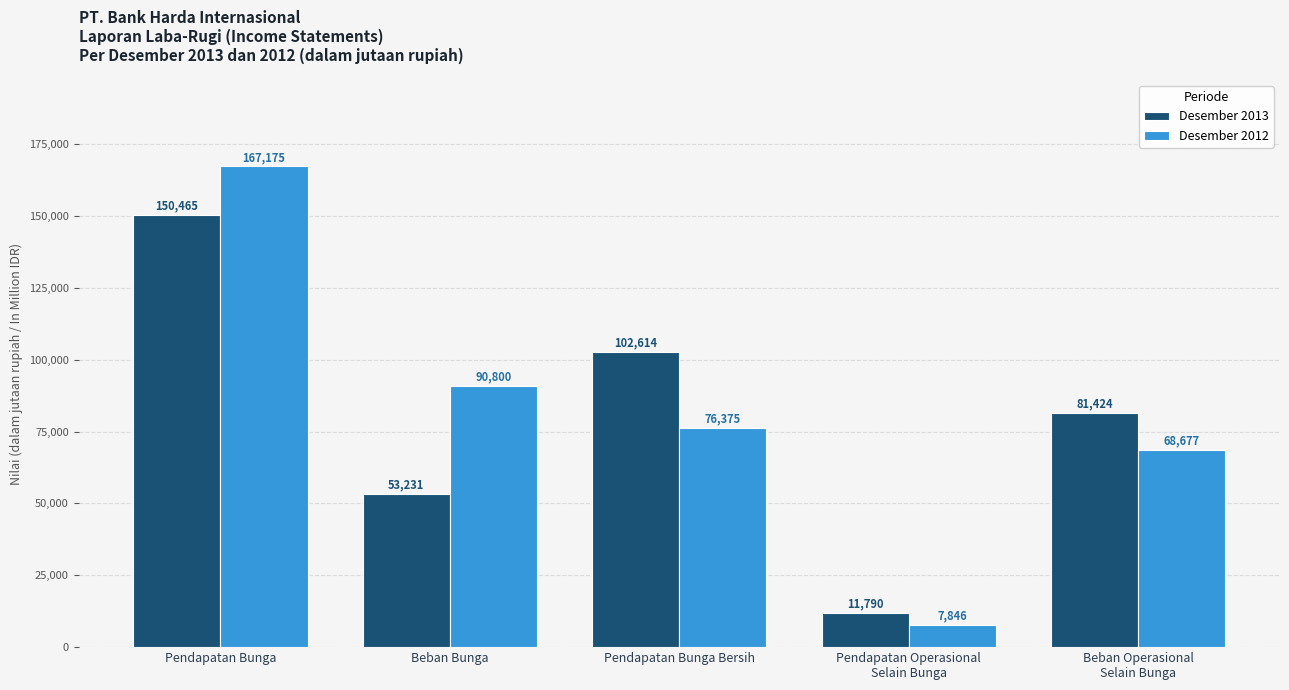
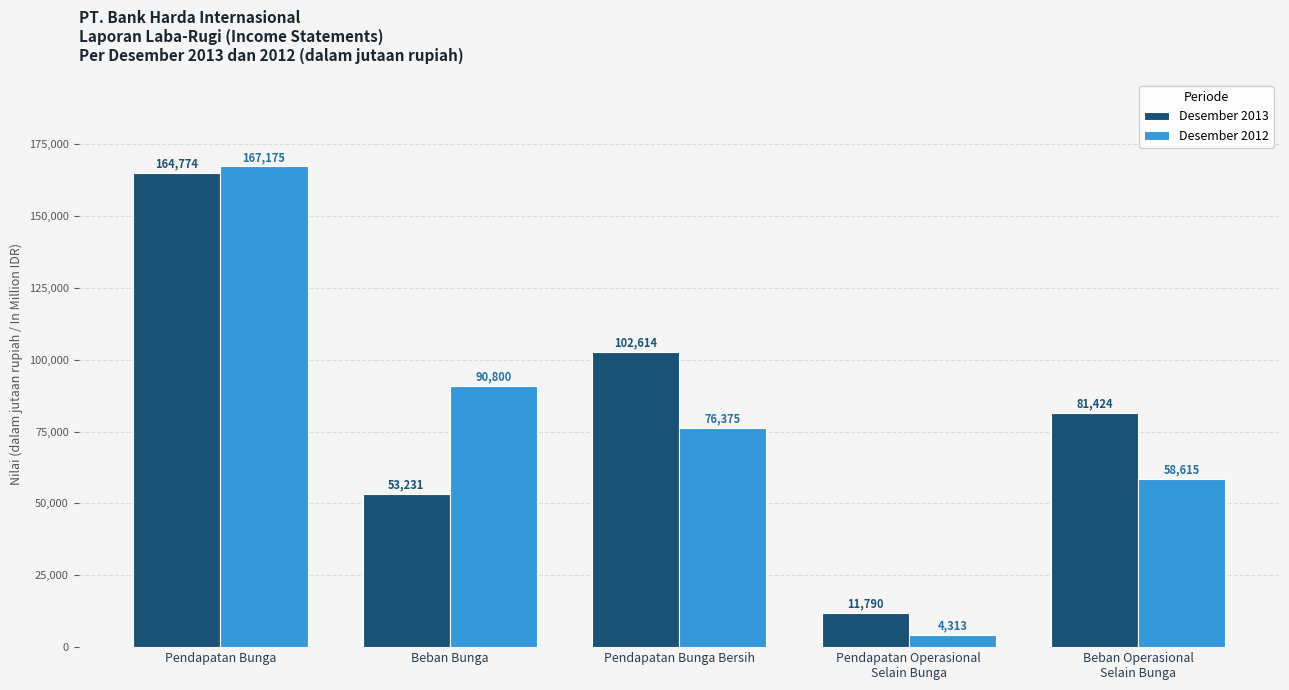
Desember 2013, Pendapatan Bunga: 150,465 -> 164,774
Desember 2012, Pendapatan Operasional Selain Bunga: 7,846 -> 4,313
Desember 2012, Beban Operasional Selain Bunga: 68,677 -> 58,615
